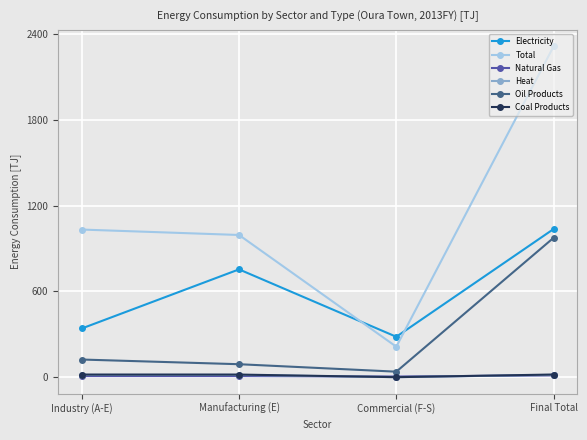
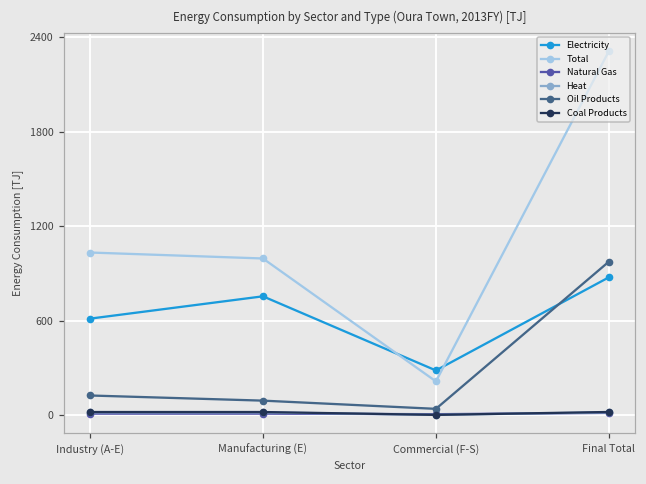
Electricity, Industry (A-E): 340 -> 610
Electricity, Final Total: 1040 -> 880
